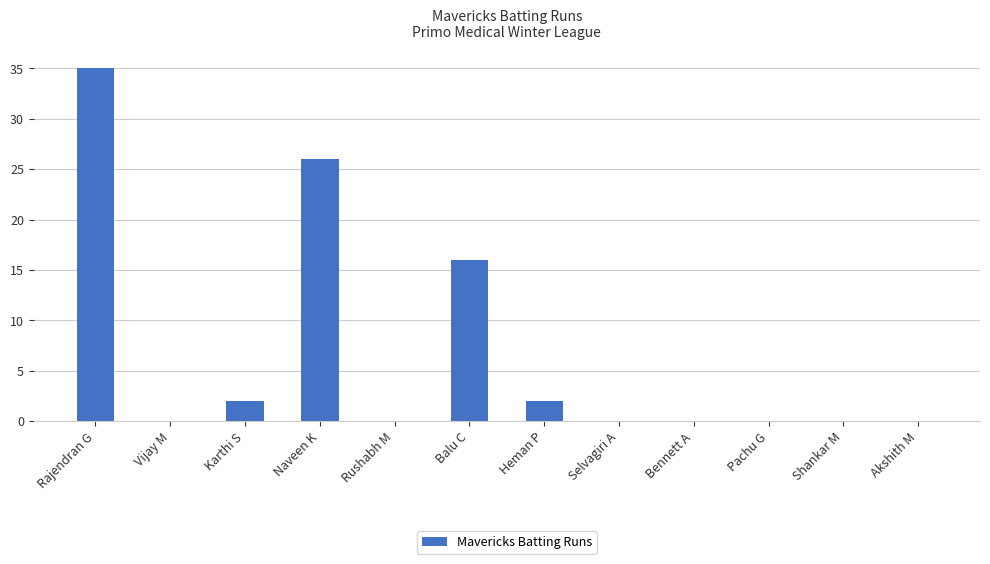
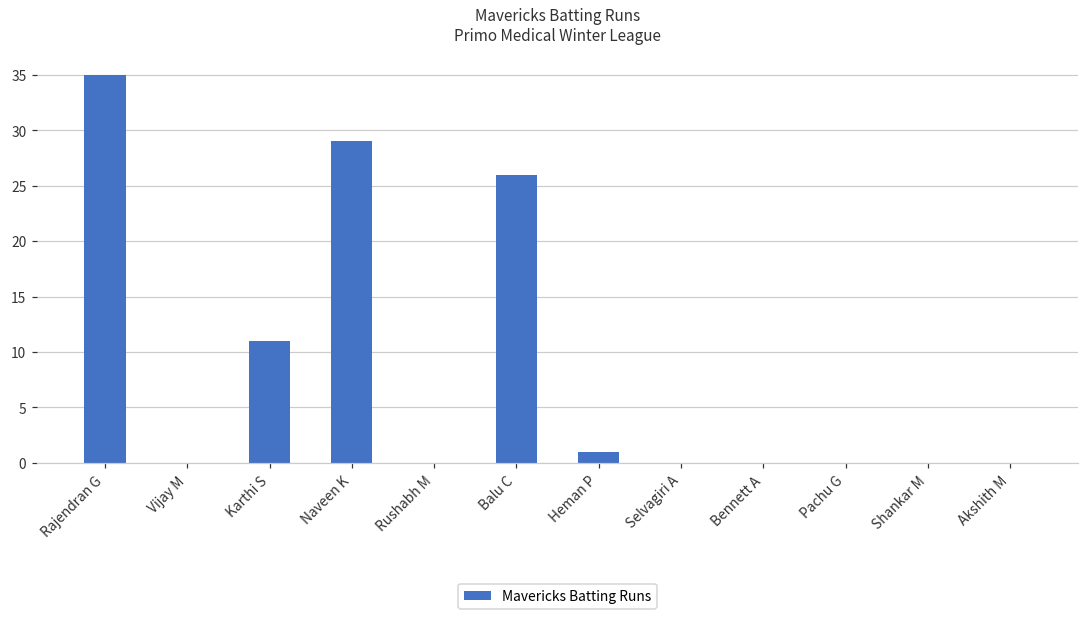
Karthi S: 2 -> 11
Naveen K: 26 -> 29
Balu C: 16 -> 26
Heman P: 2 -> 1
